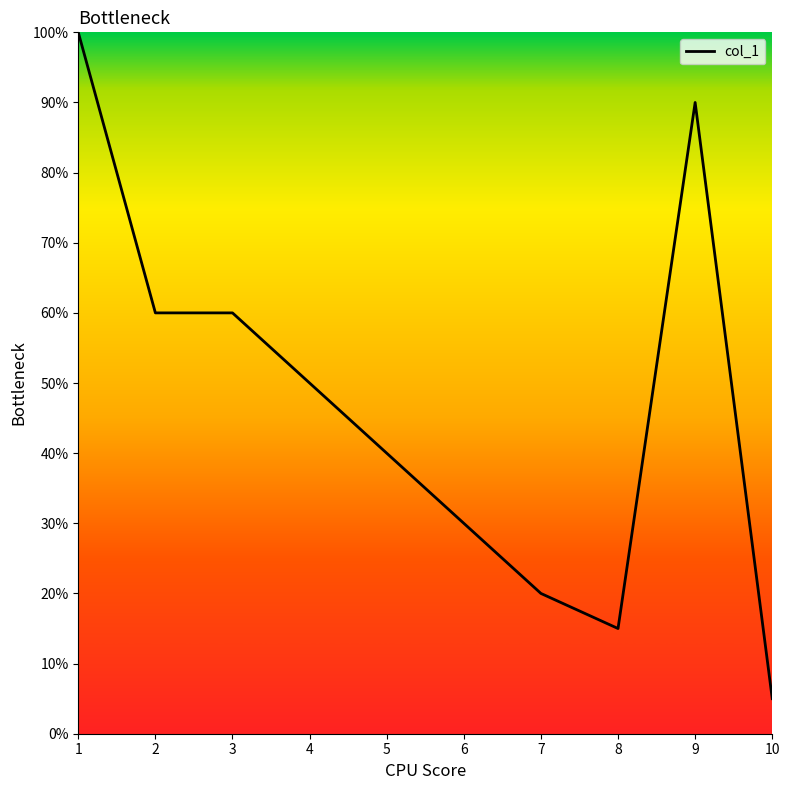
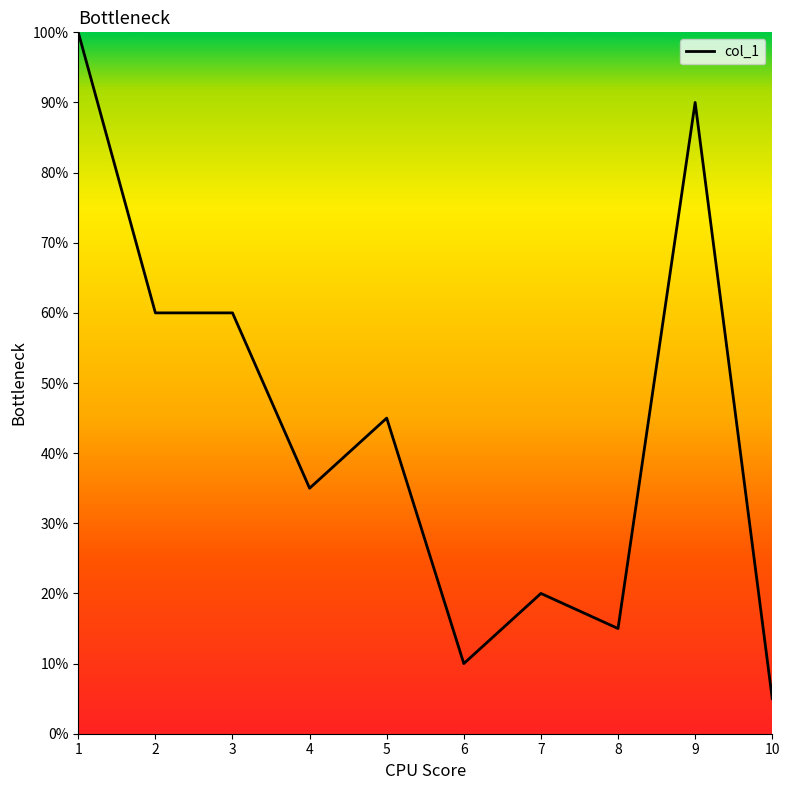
4: 50% -> 35%
5: 40% -> 45%
6: 30% -> 10%
